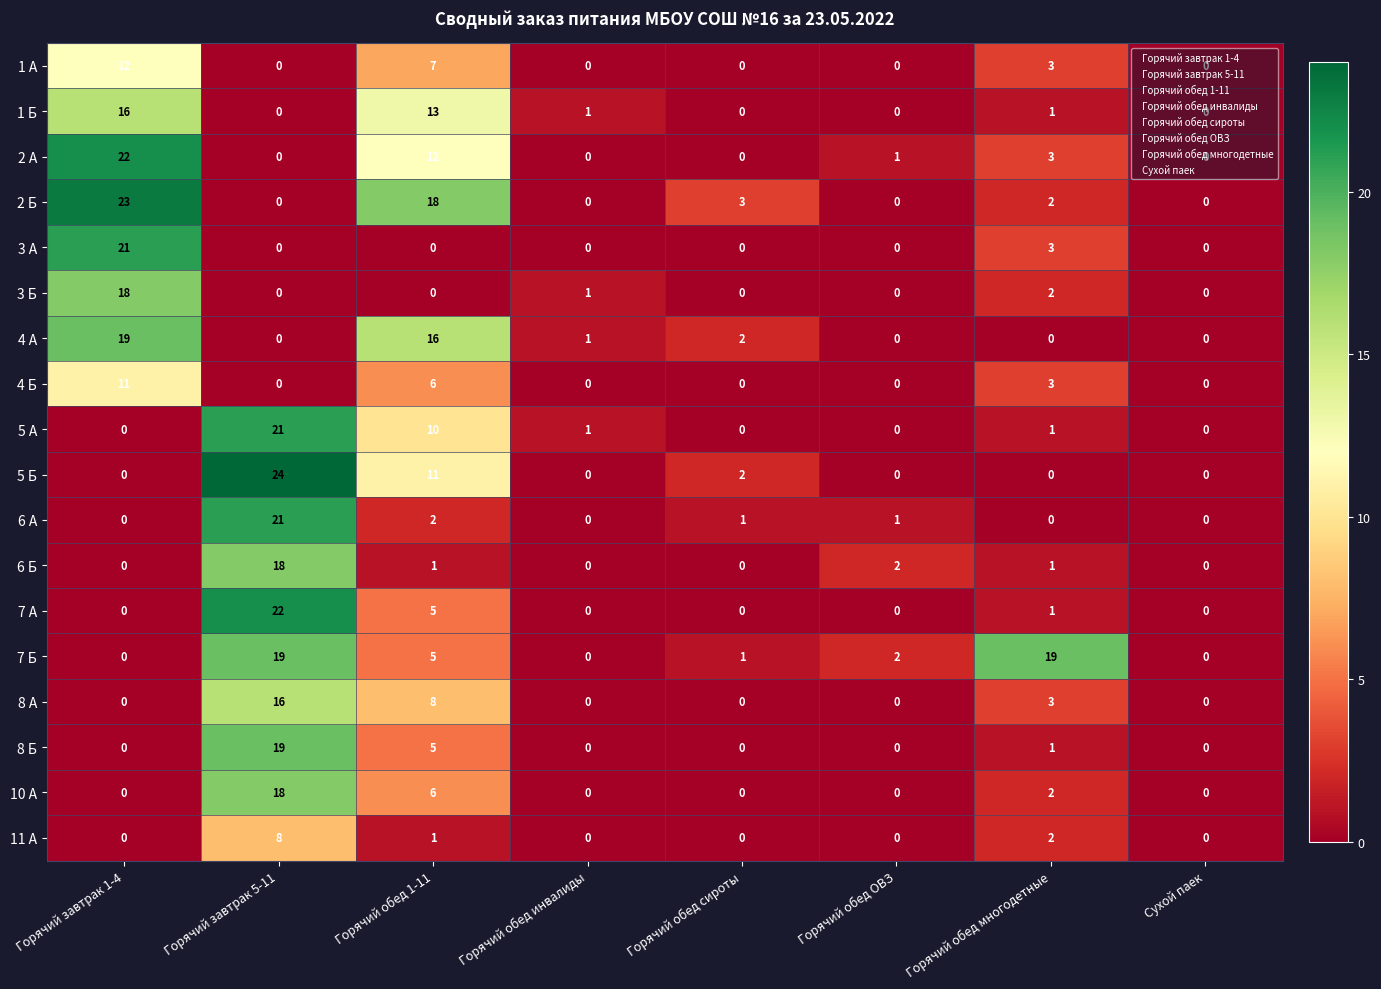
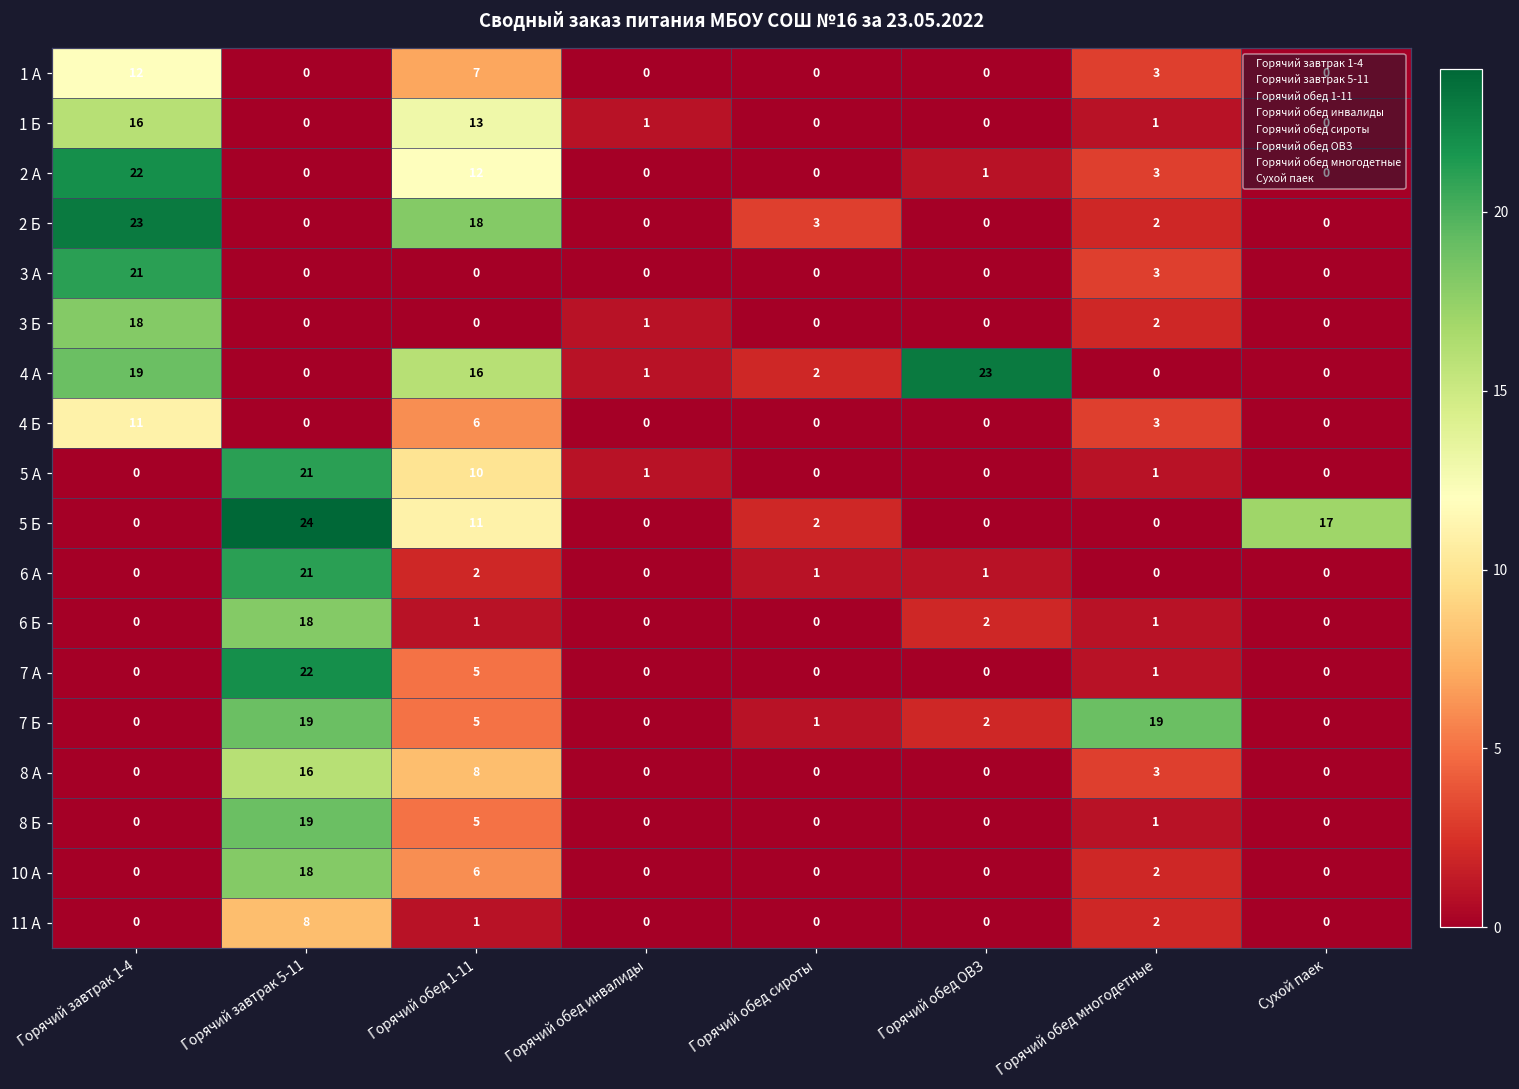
4 А, Горячий обед ОВЗ: 0 -> 23
5 Б, Сухой паек: 0 -> 17
